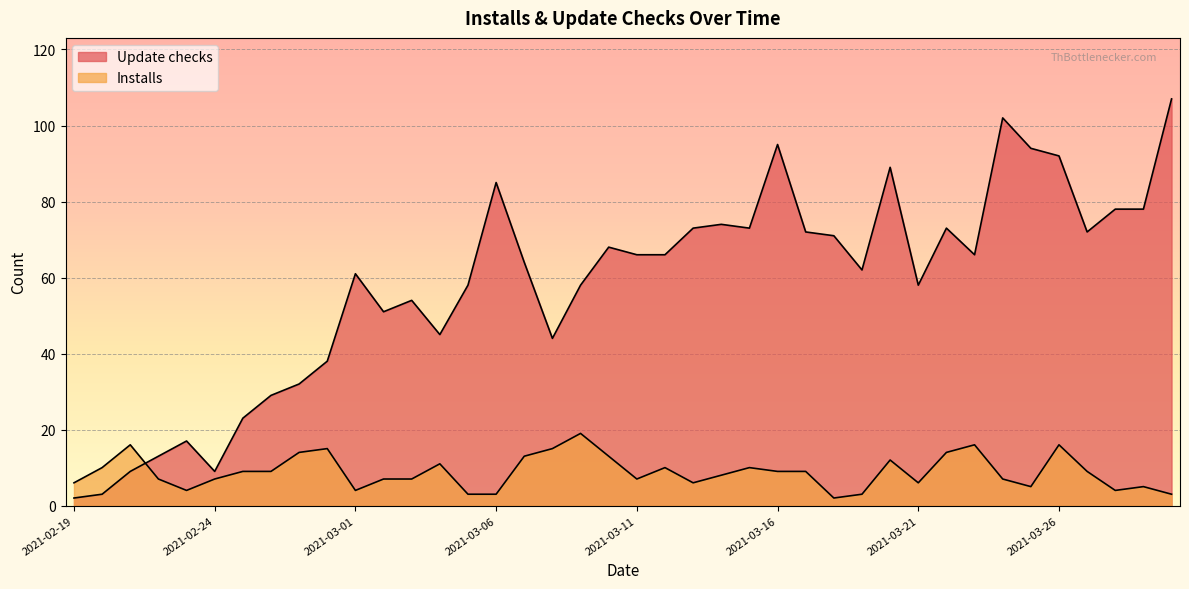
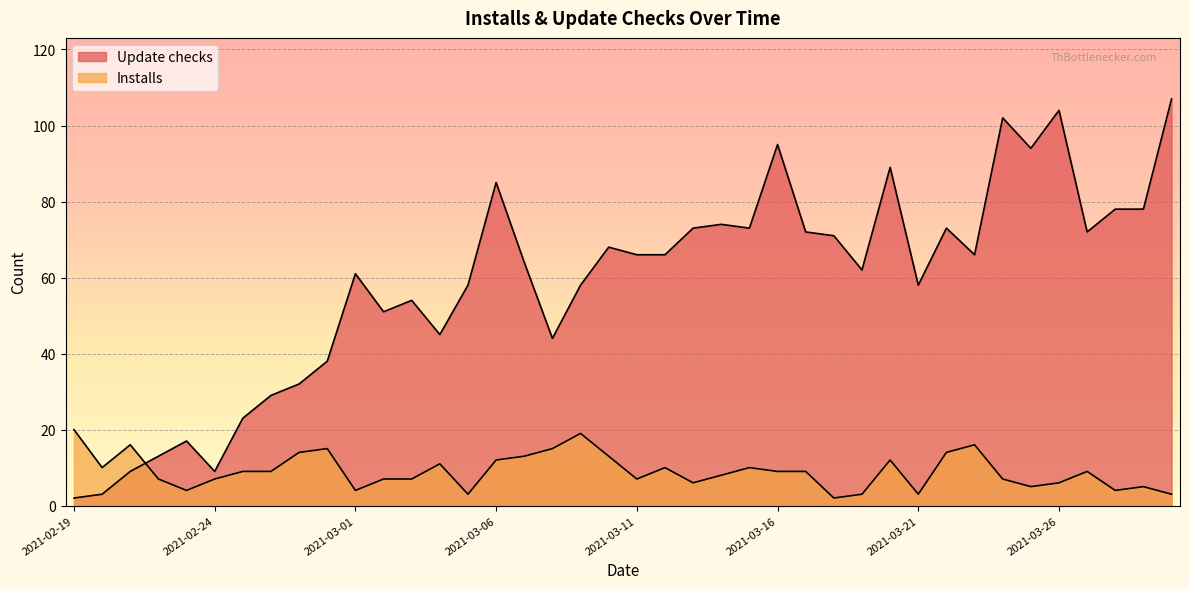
Installs, 2021-02-19: 6 -> 20
Installs, 2021-03-06: 3 -> 12
Installs, 2021-03-21: 6 -> 3
Update checks, 2021-03-26: 92 -> 104
Installs, 2021-03-26: 16 -> 6
